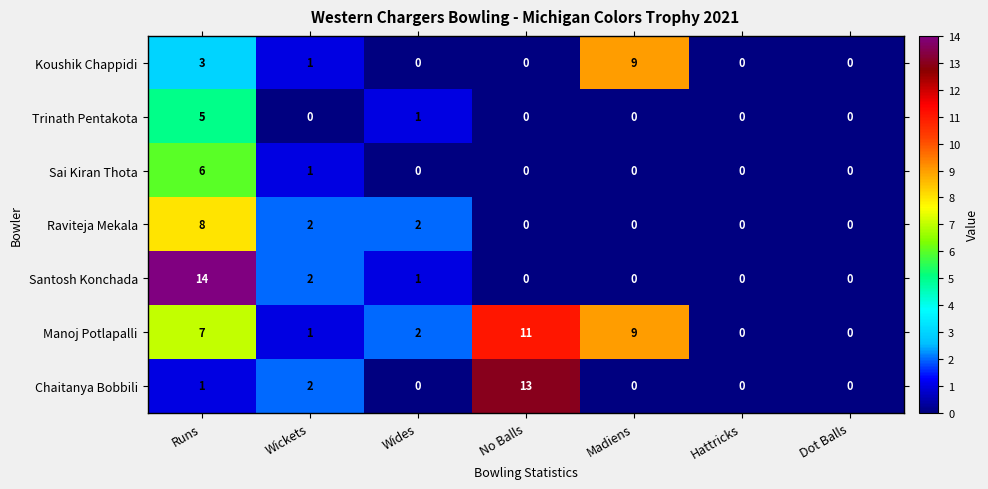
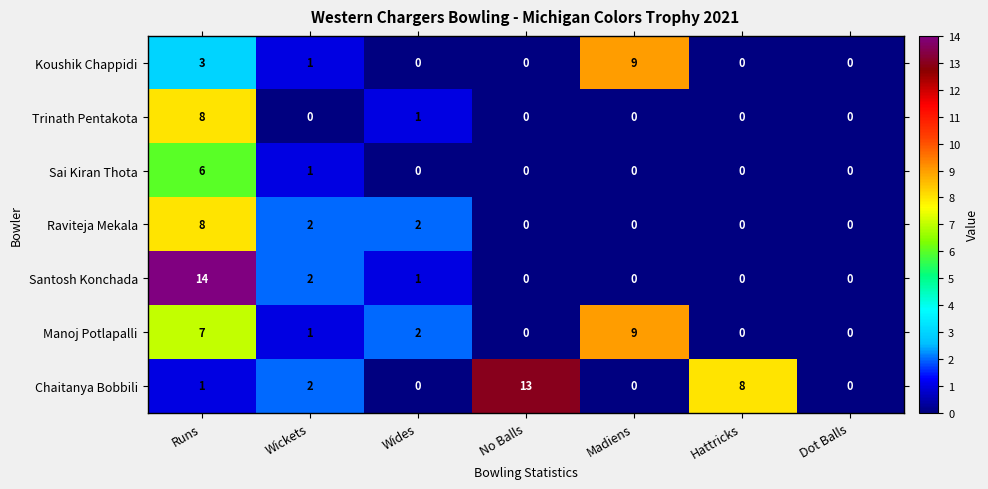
Trinath Pentakota, Runs: 5 -> 8
Manoj Potlapalli, No Balls: 11 -> 0
Chaitanya Bobbili, Hattricks: 0 -> 8
